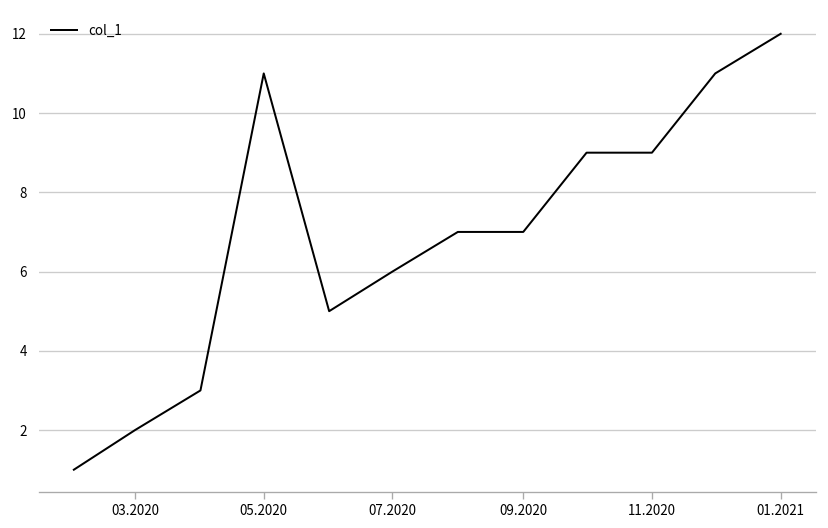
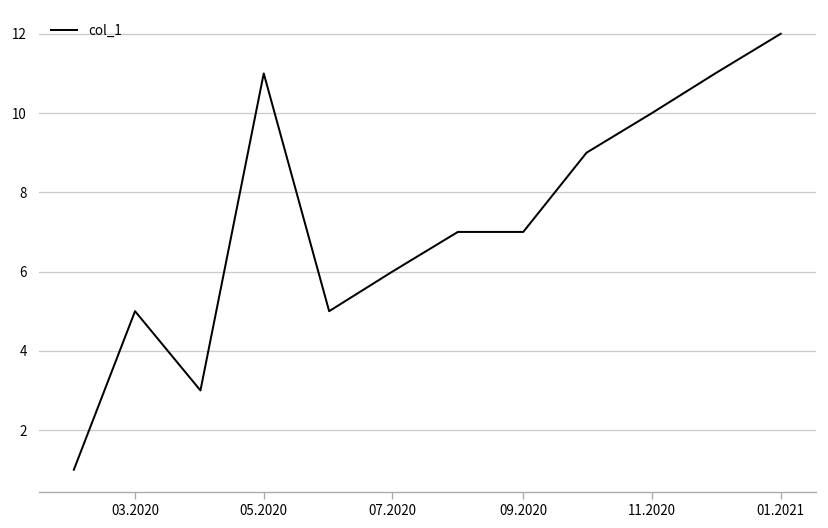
03.2020: 2 -> 5
11.2020: 9 -> 10
